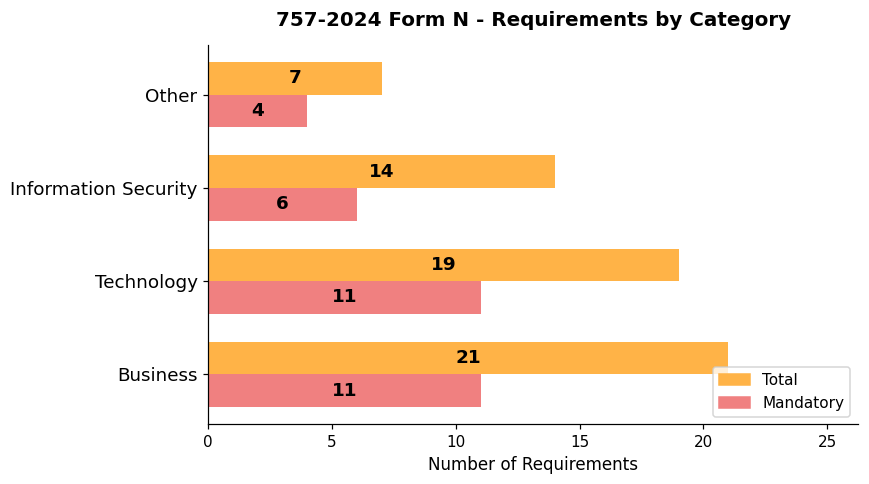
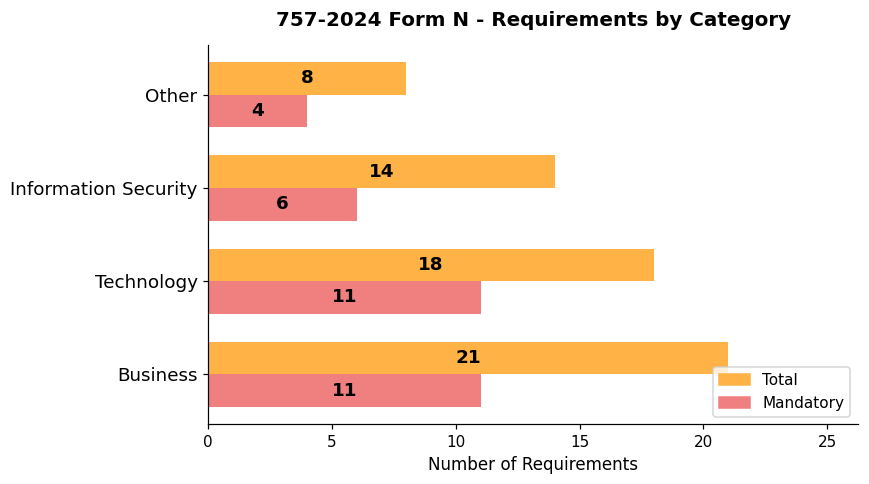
Total, Other: 7 -> 8
Total, Technology: 19 -> 18
